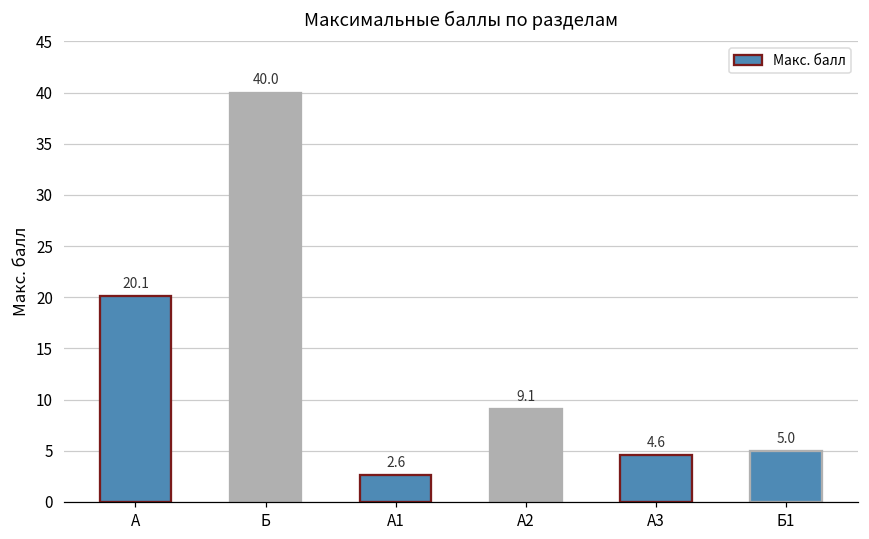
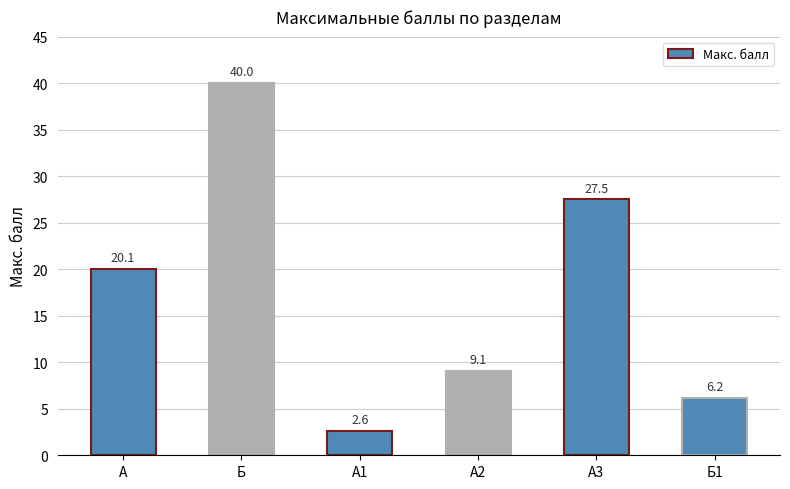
А3: 4.6 -> 27.5
Б1: 5.0 -> 6.2
